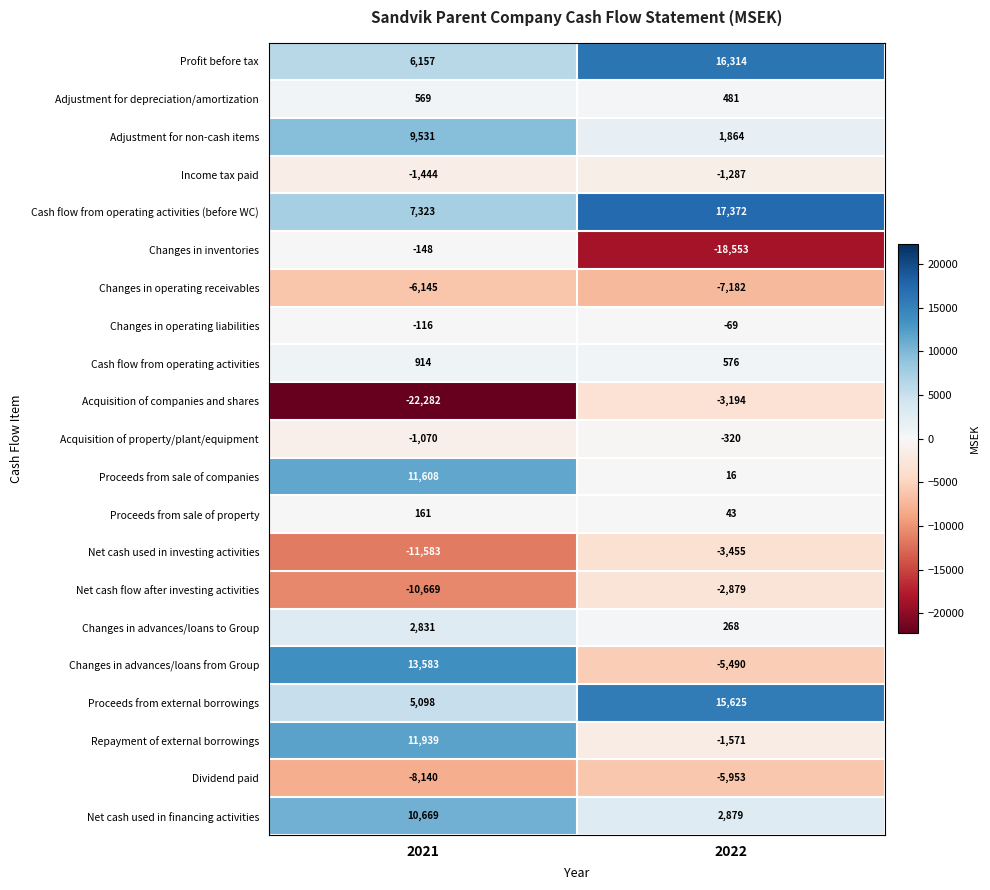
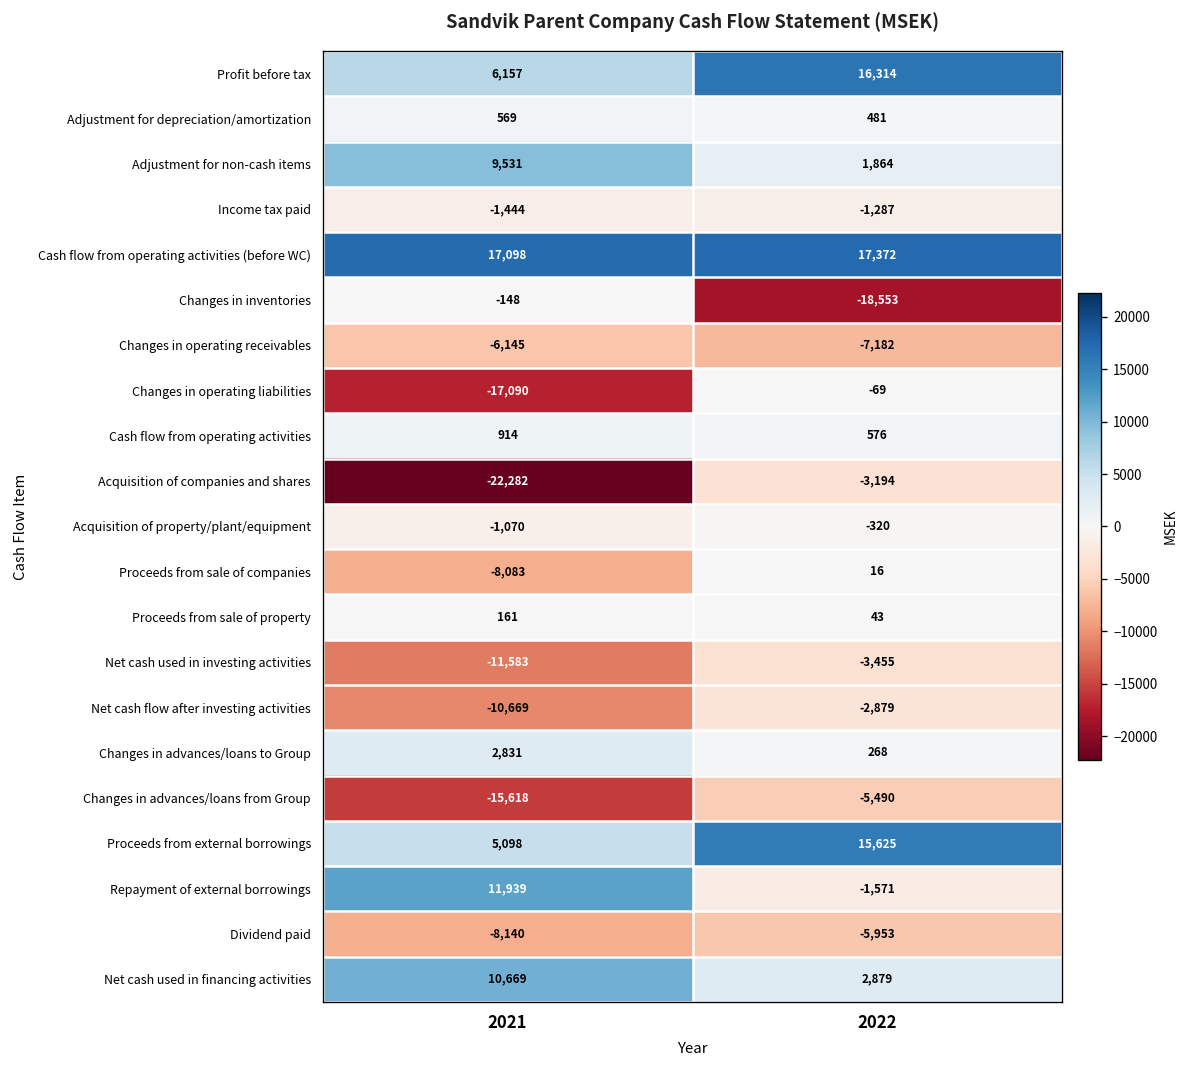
Cash flow from operating activities (before WC), 2021: 7,323 -> 17,098
Changes in operating liabilities, 2021: -116 -> -17,090
Proceeds from sale of companies, 2021: 11,608 -> -8,083
Changes in advances/loans from Group, 2021: 13,583 -> -15,618
